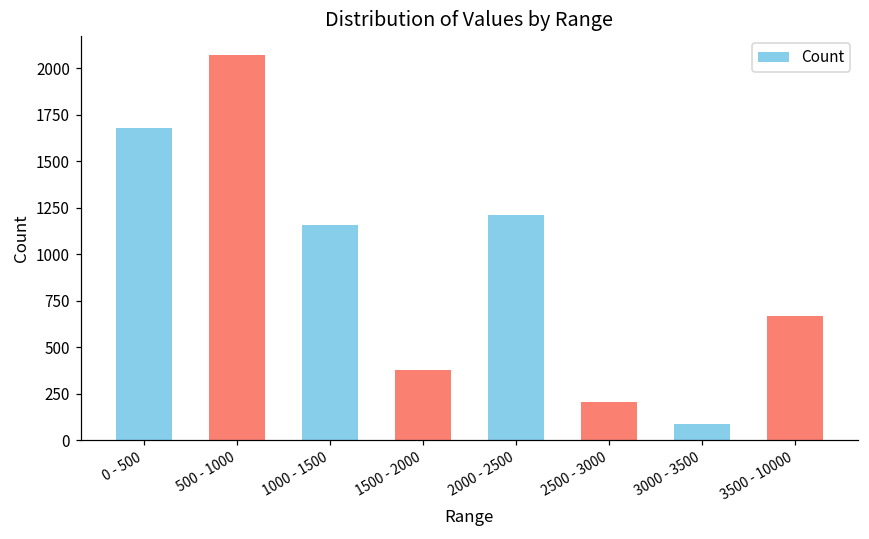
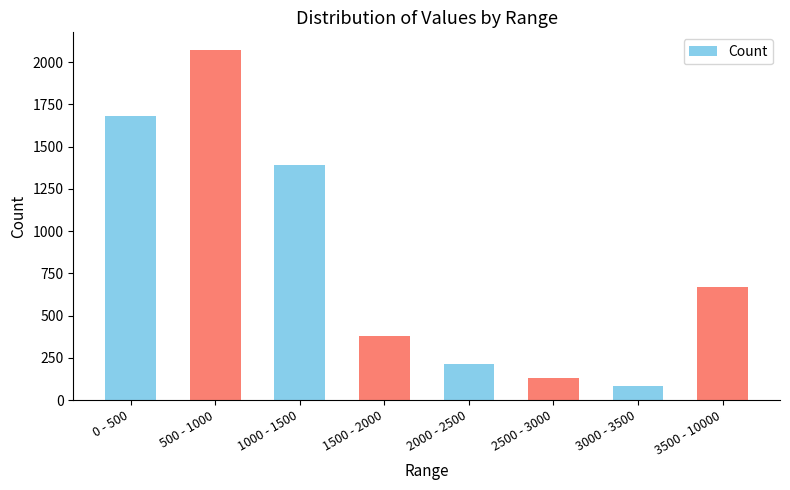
1000 - 1500: 1160 -> 1390
2000 - 2500: 1210 -> 210
2500 - 3000: 200 -> 130
